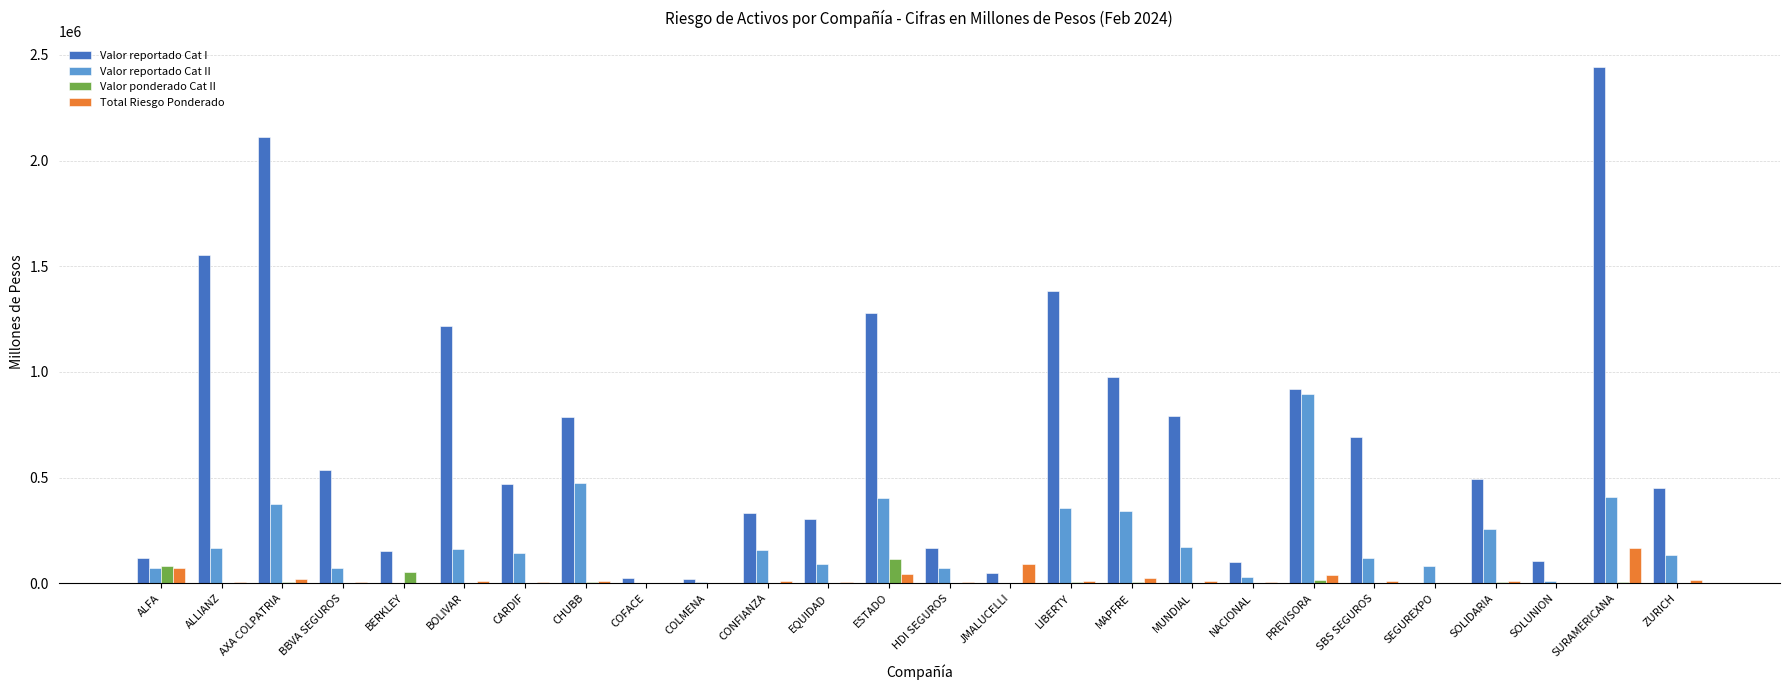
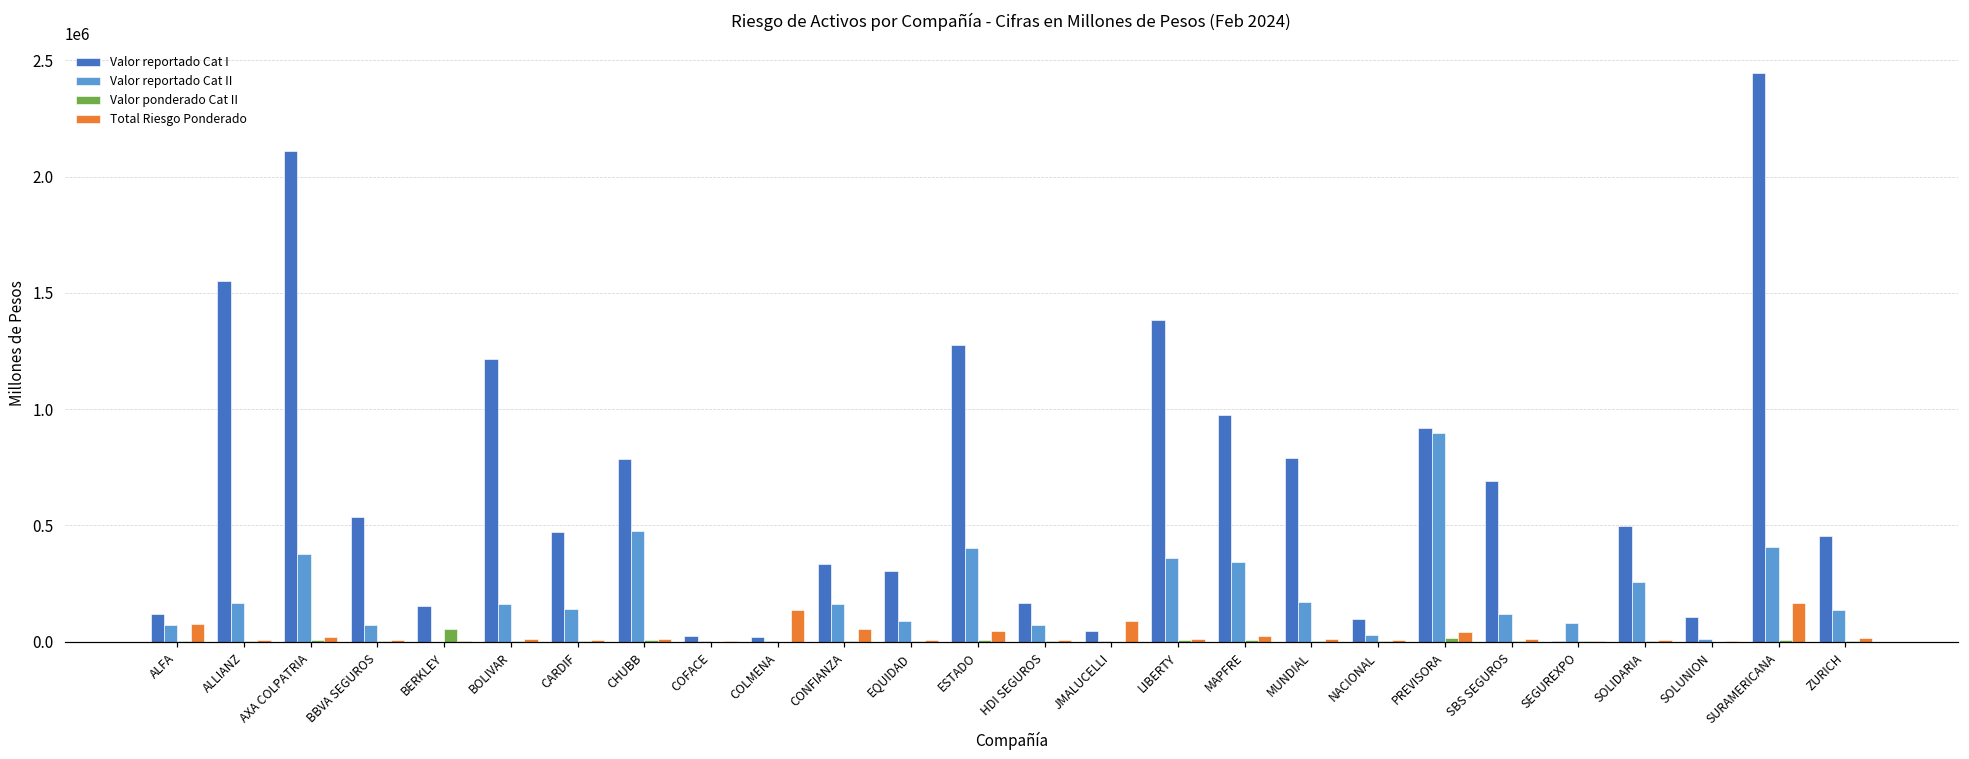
Valor ponderado Cat II, ALFA: 80000 -> 0
Total Riesgo Ponderado, COLMENA: 0 -> 140000
Total Riesgo Ponderado, CONFIANZA: 10000 -> 60000
Valor ponderado Cat II, ESTADO: 110000 -> 10000
